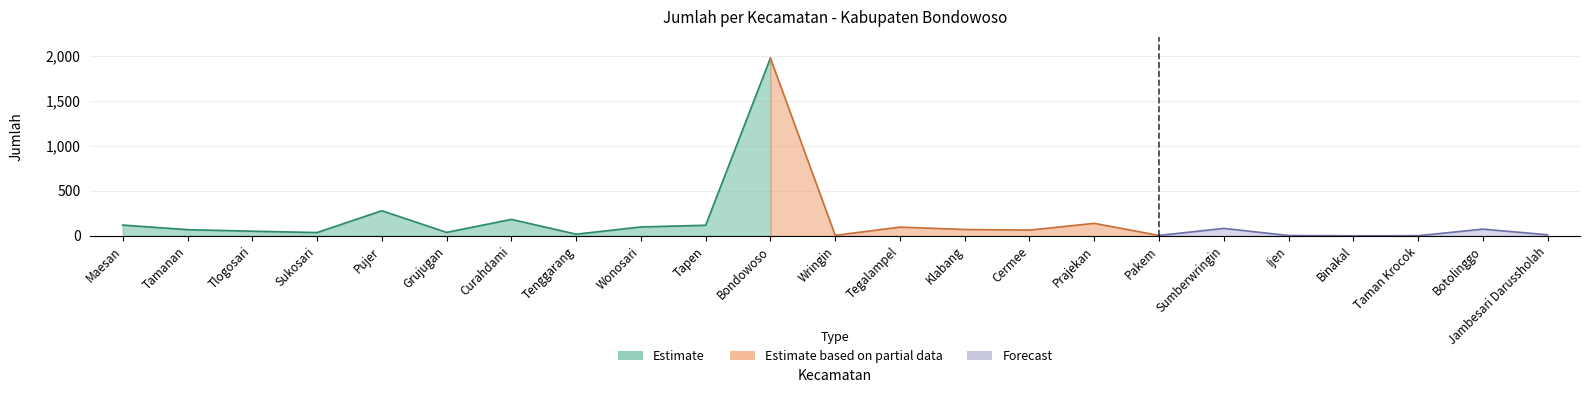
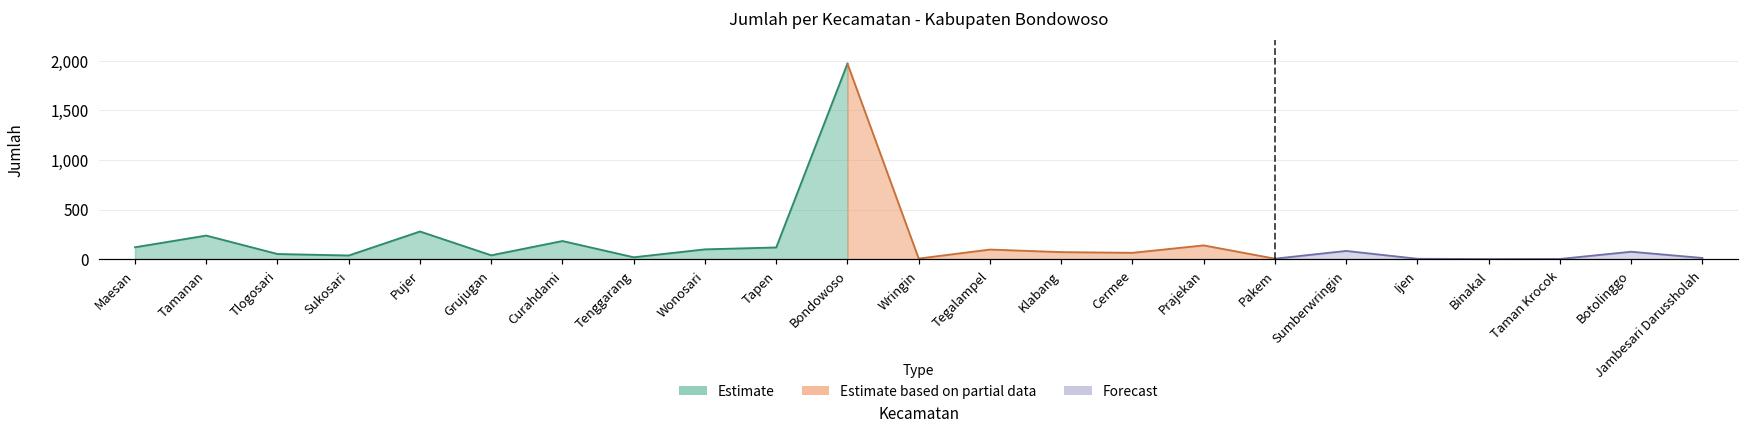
Estimate, Tamanan: 100 -> 200
